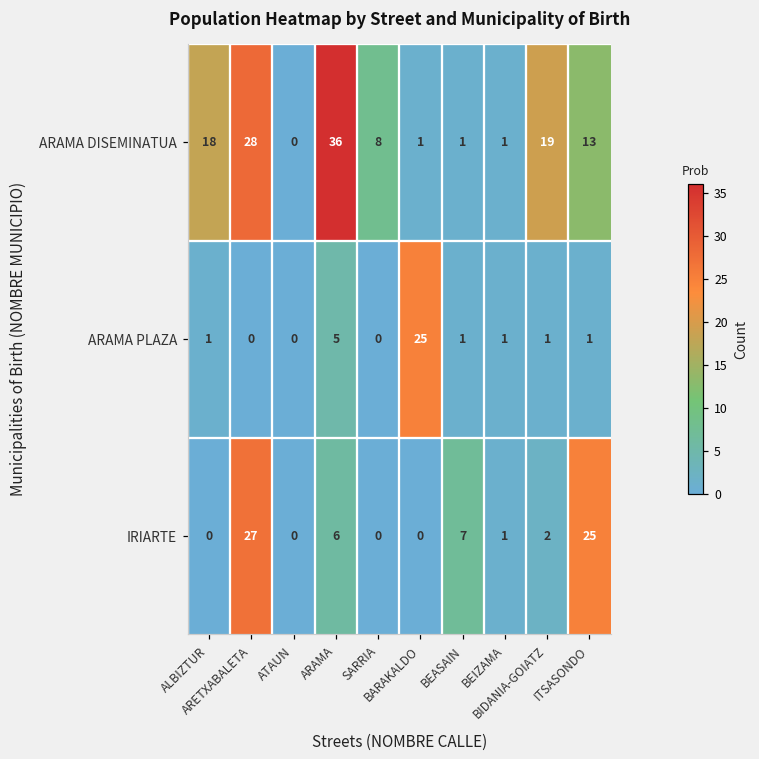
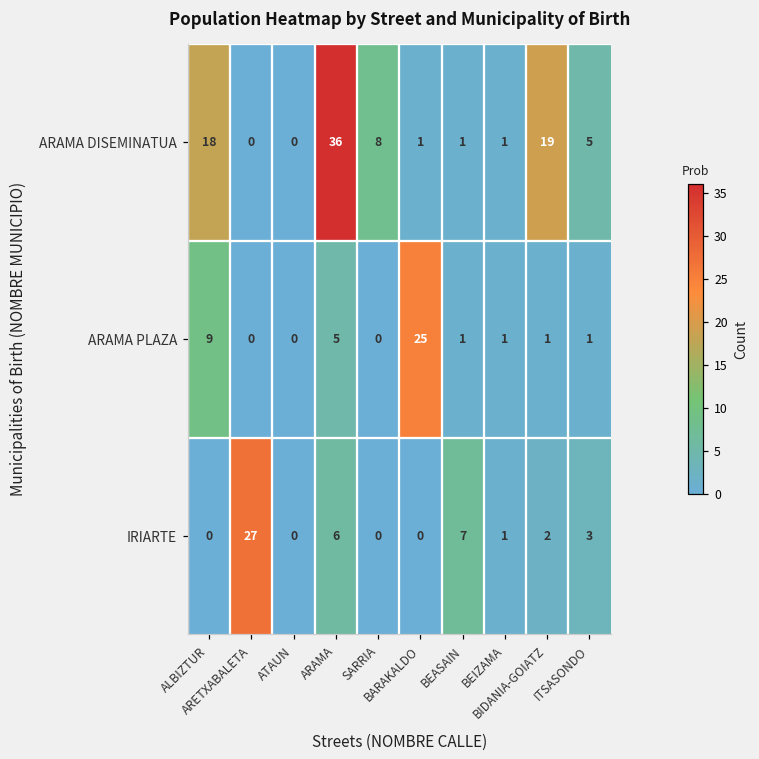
ARAMA DISEMINATUA, ARETXABALETA: 28 -> 0
ARAMA DISEMINATUA, ITSASONDO: 13 -> 5
ARAMA PLAZA, ALBIZTUR: 1 -> 9
IRIARTE, ITSASONDO: 25 -> 3
